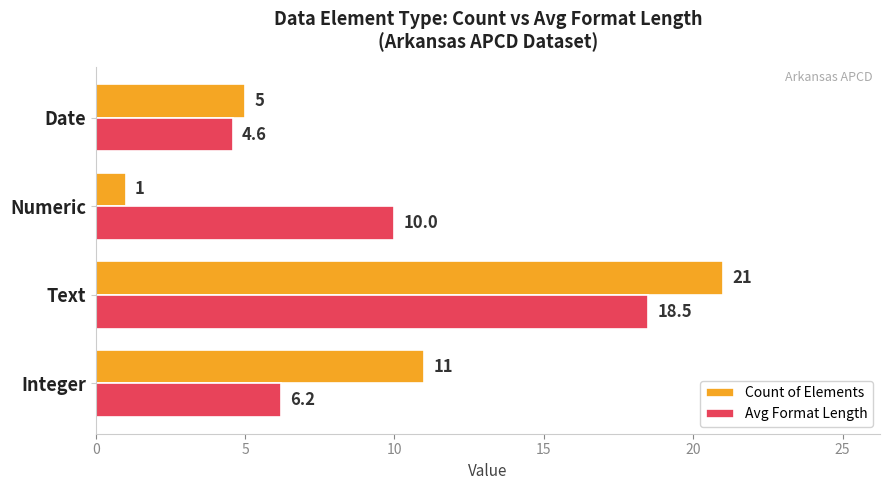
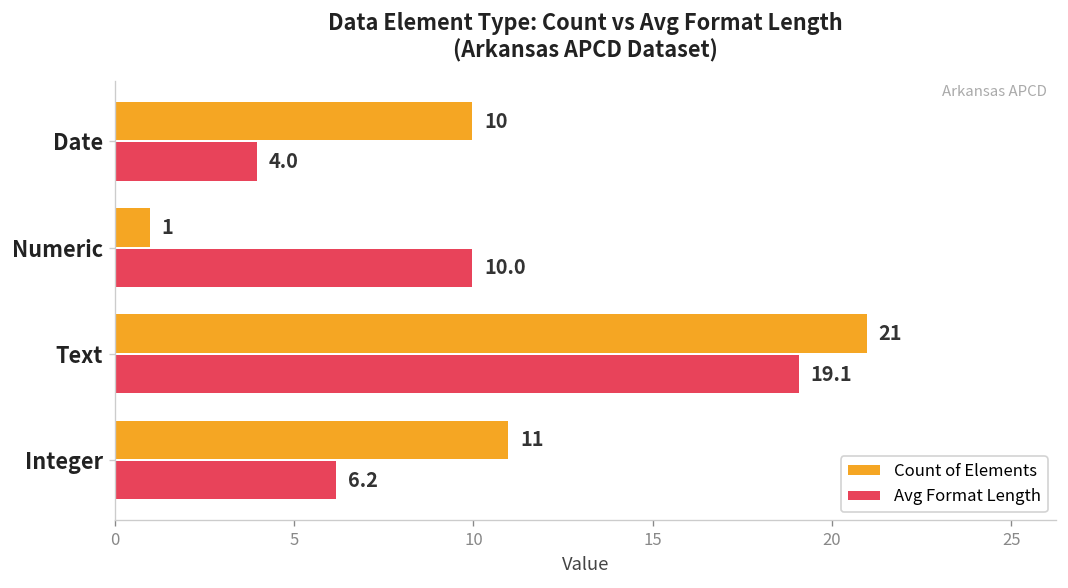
Count of Elements, Date: 5 -> 10
Avg Format Length, Date: 4.6 -> 4.0
Avg Format Length, Text: 18.5 -> 19.1
